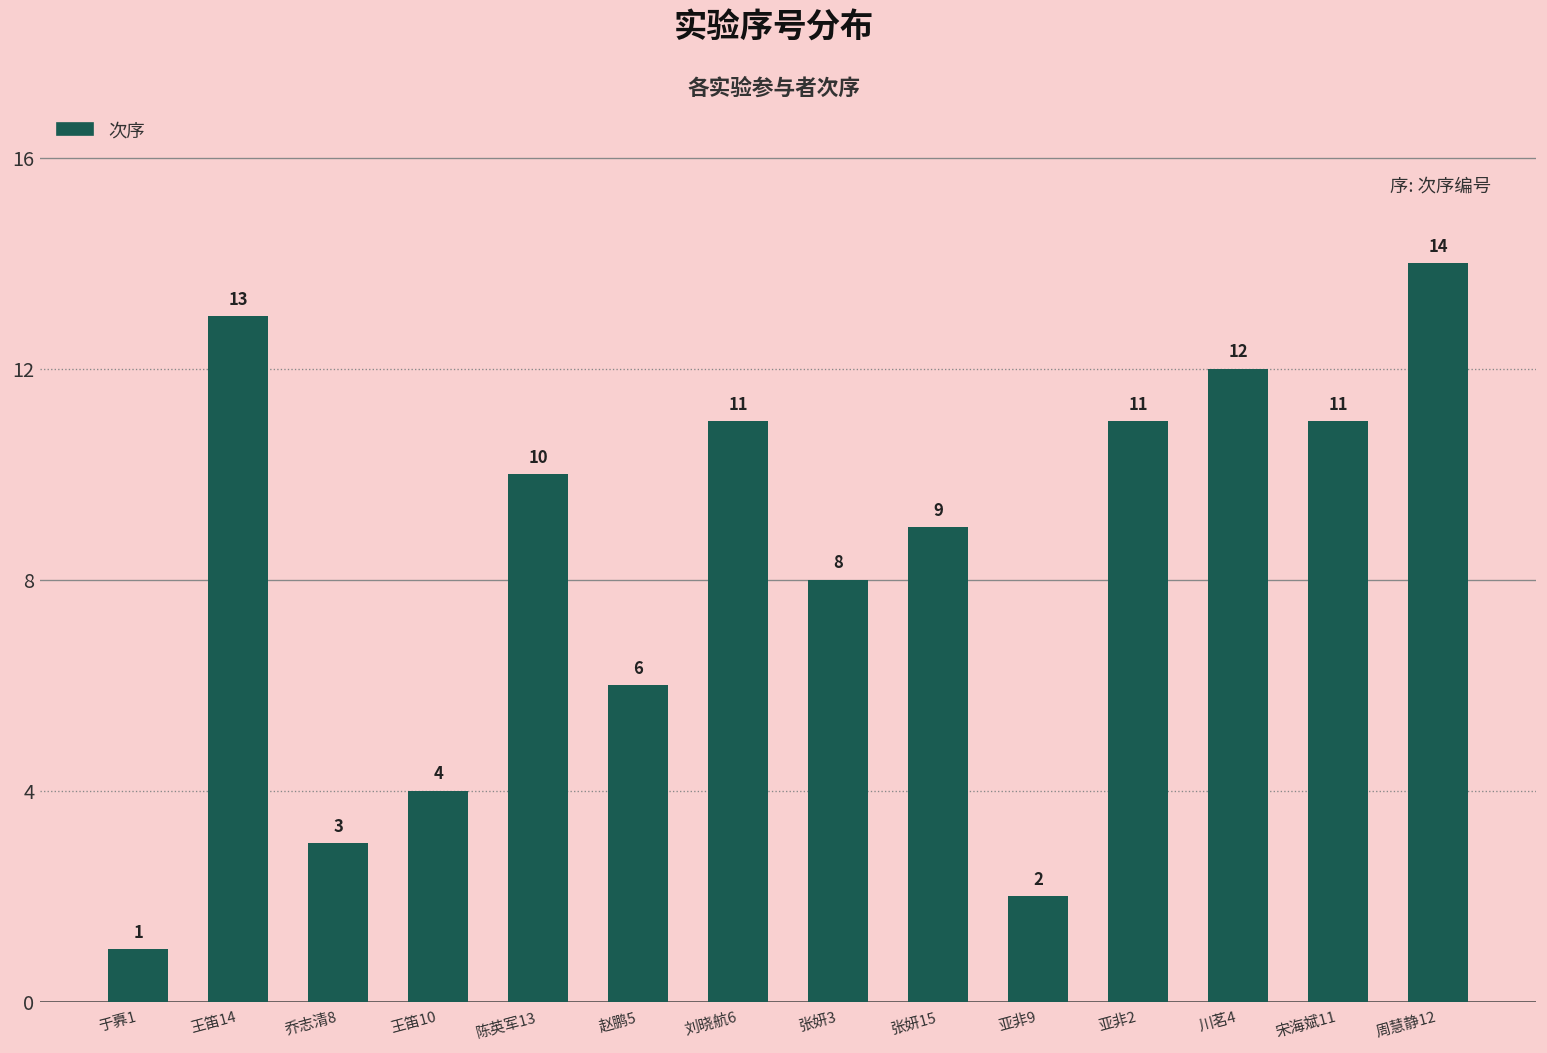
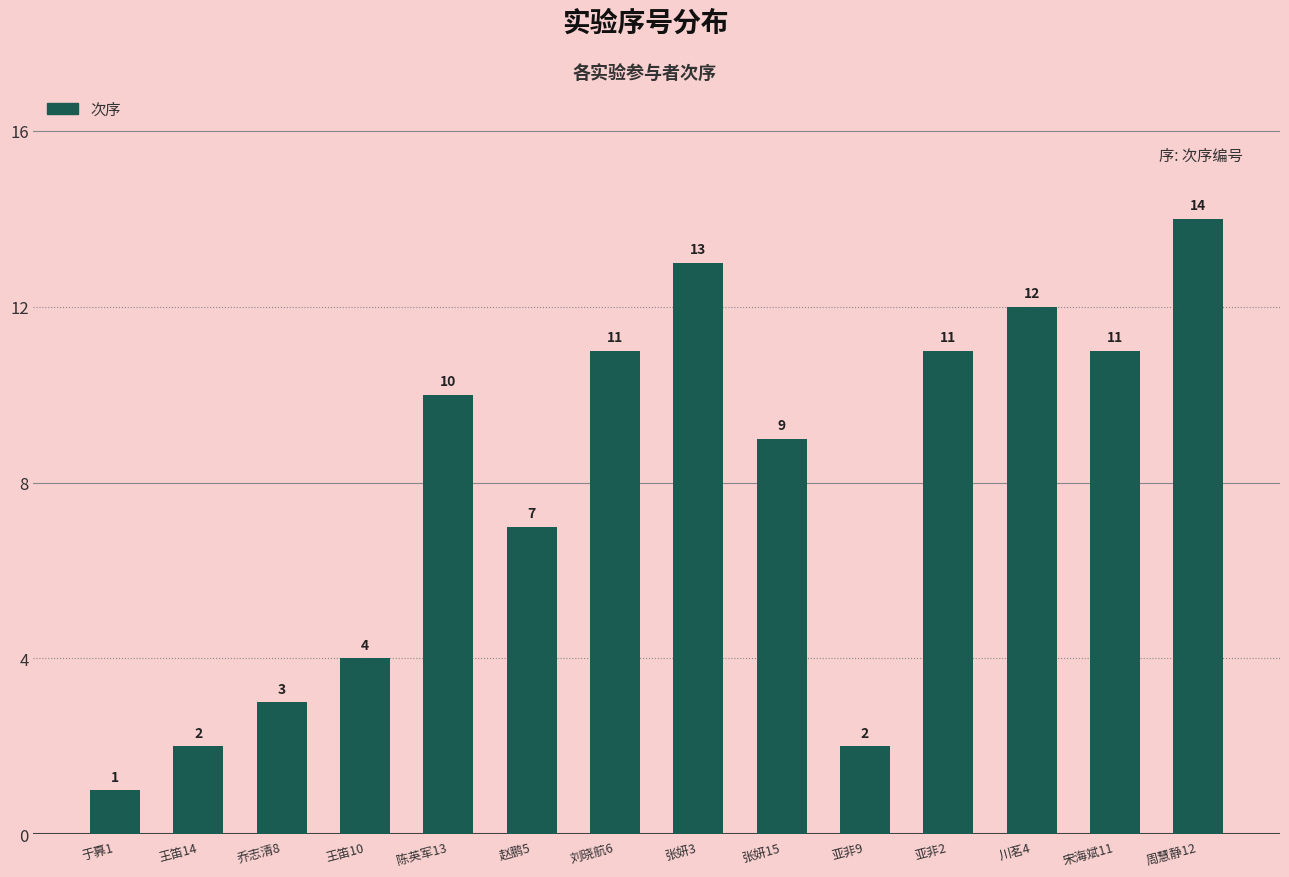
王笛14: 13 -> 2
赵鹏5: 6 -> 7
张妍3: 8 -> 13
